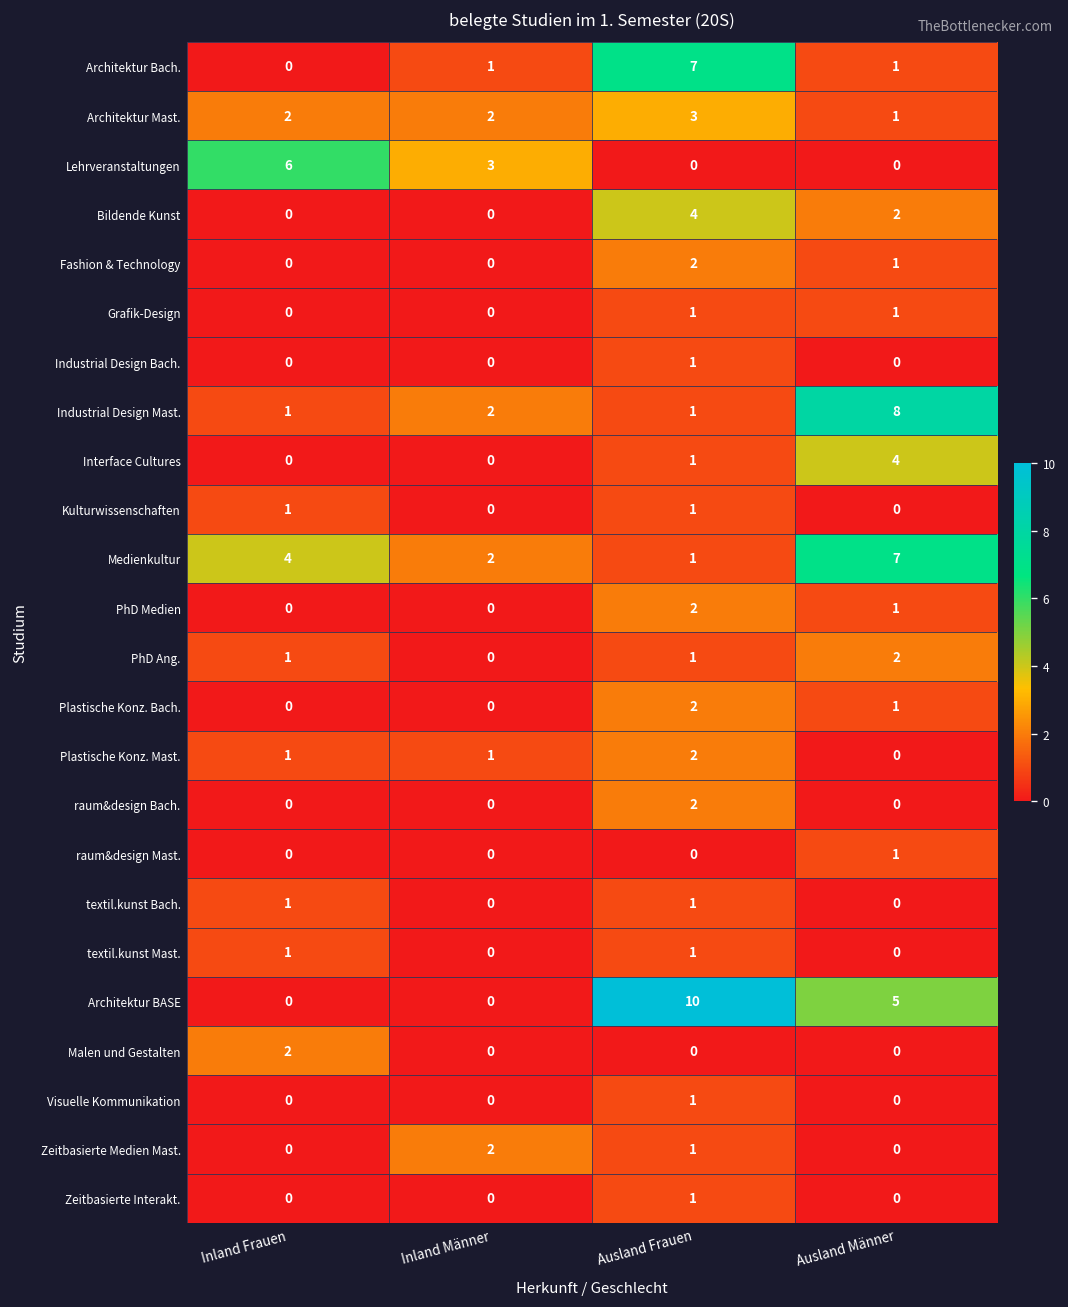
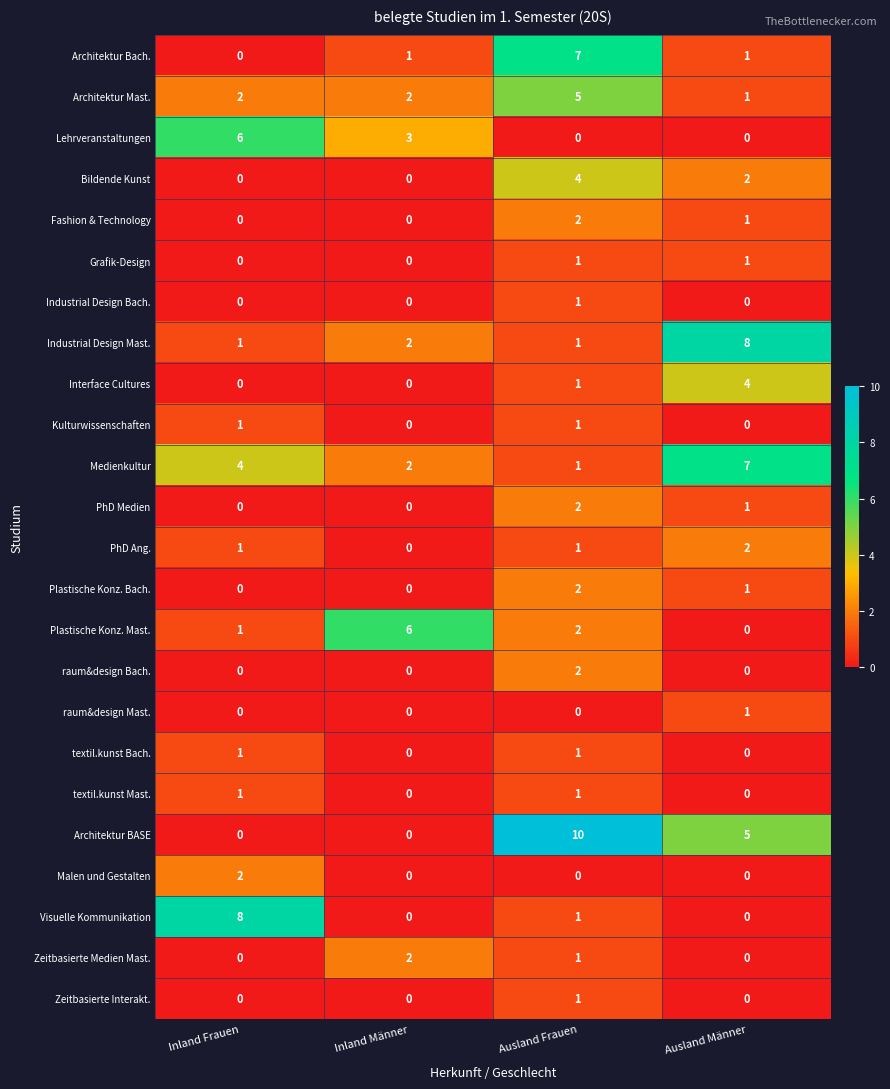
Architektur Mast., Ausland Frauen: 3 -> 5
Plastische Konz. Mast., Inland Männer: 1 -> 6
Visuelle Kommunikation, Inland Frauen: 0 -> 8
